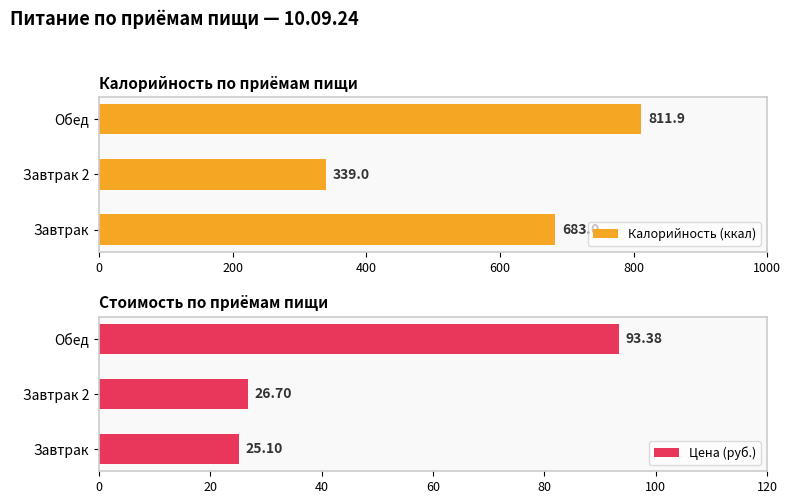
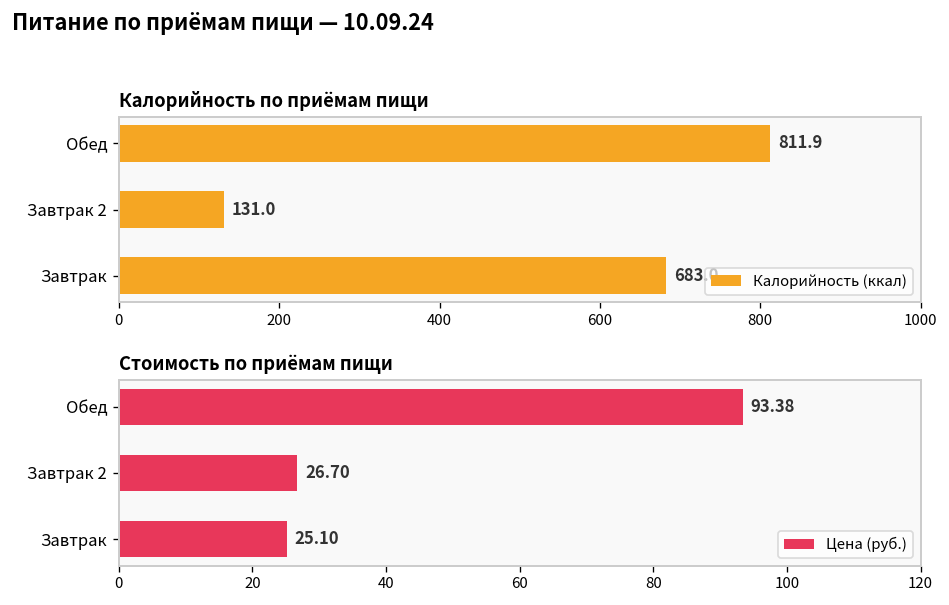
Калорийность по приёмам пищи, Завтрак 2: 339.0 -> 131.0
